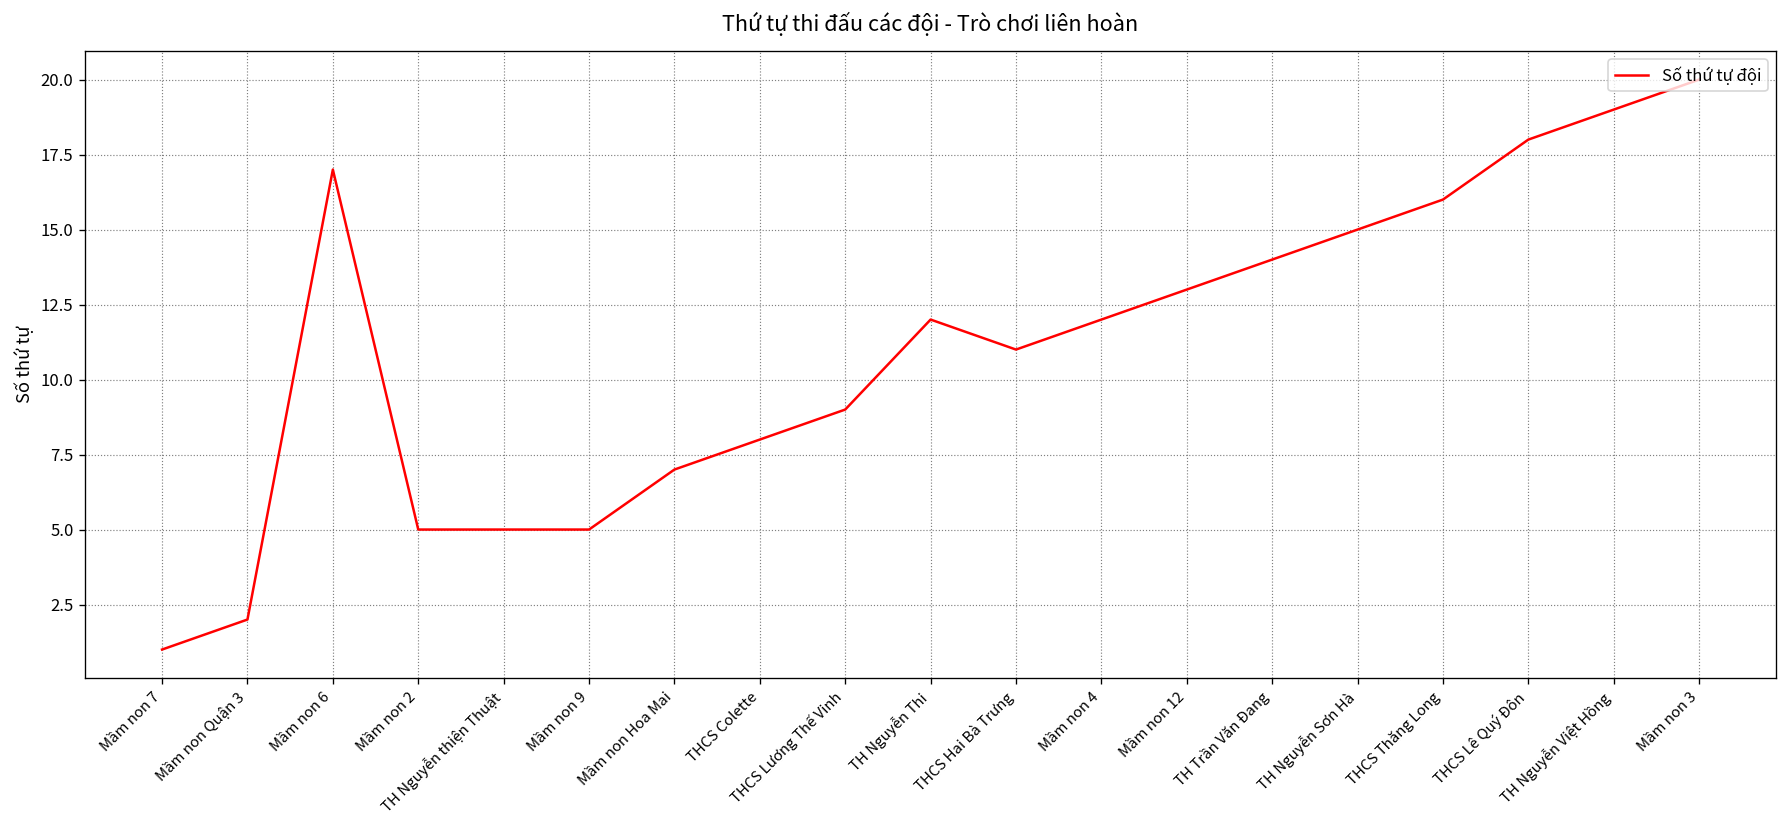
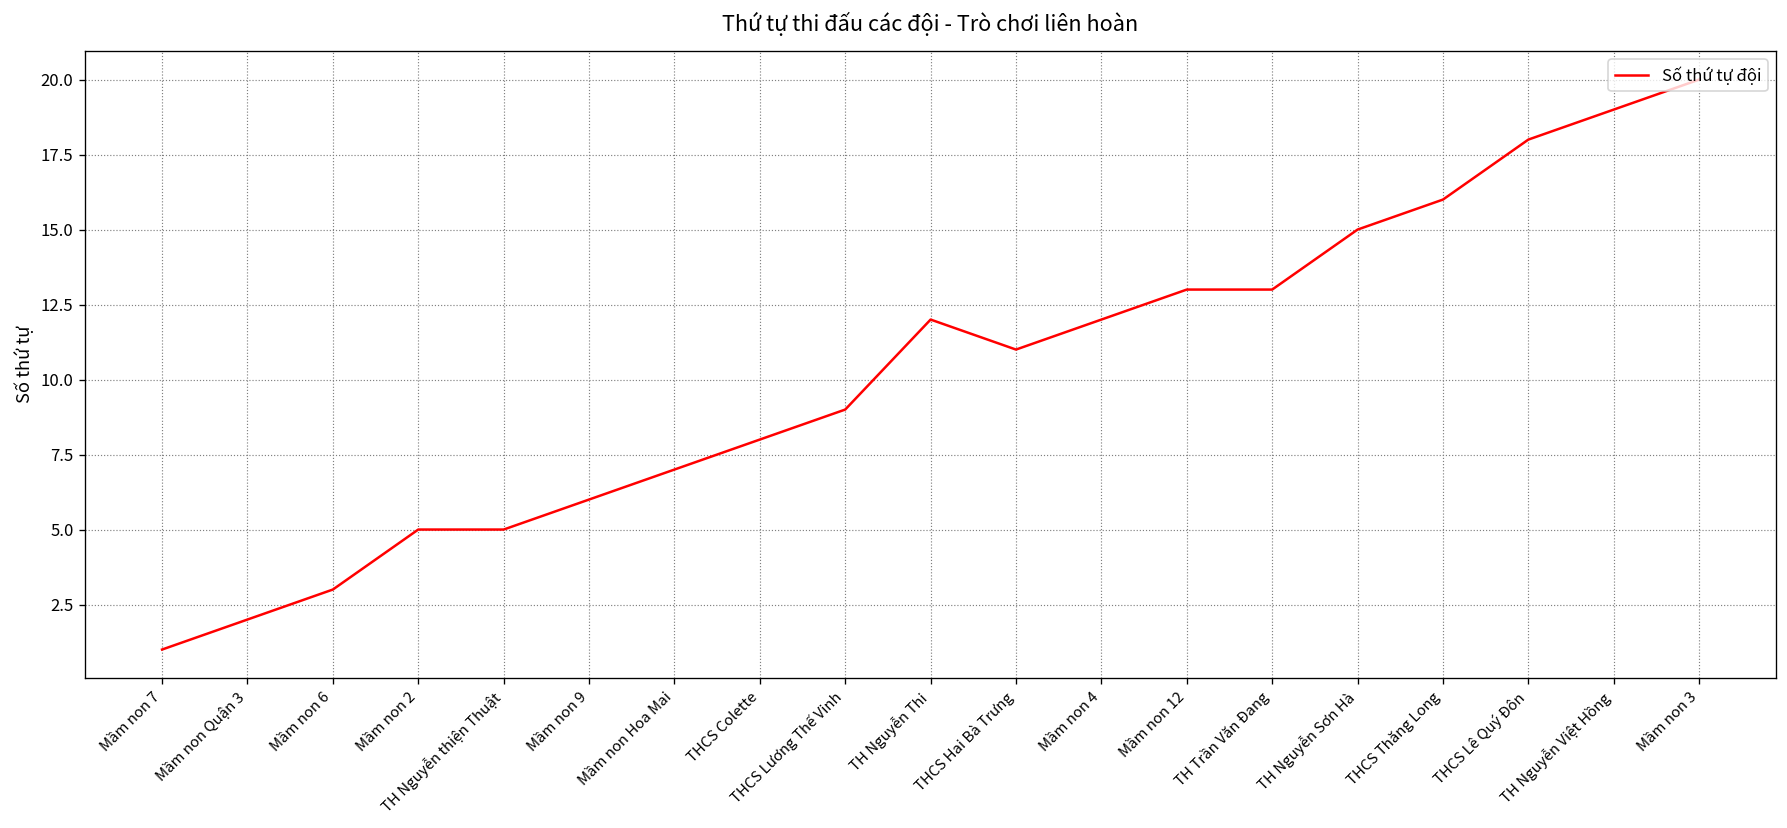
Mầm non 6: 17 -> 3
Mầm non 9: 5 -> 6
TH Trần Văn Đang: 14 -> 13
